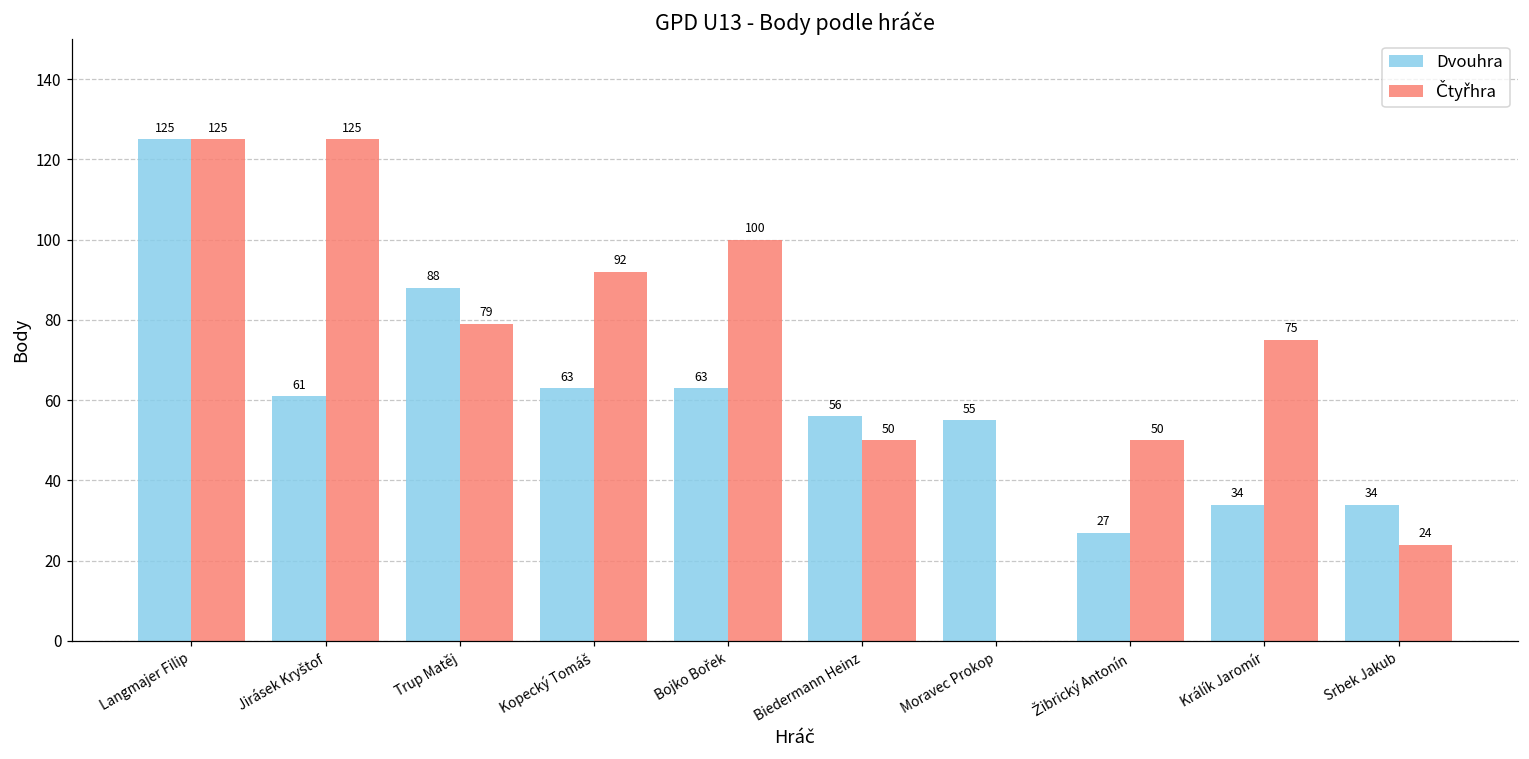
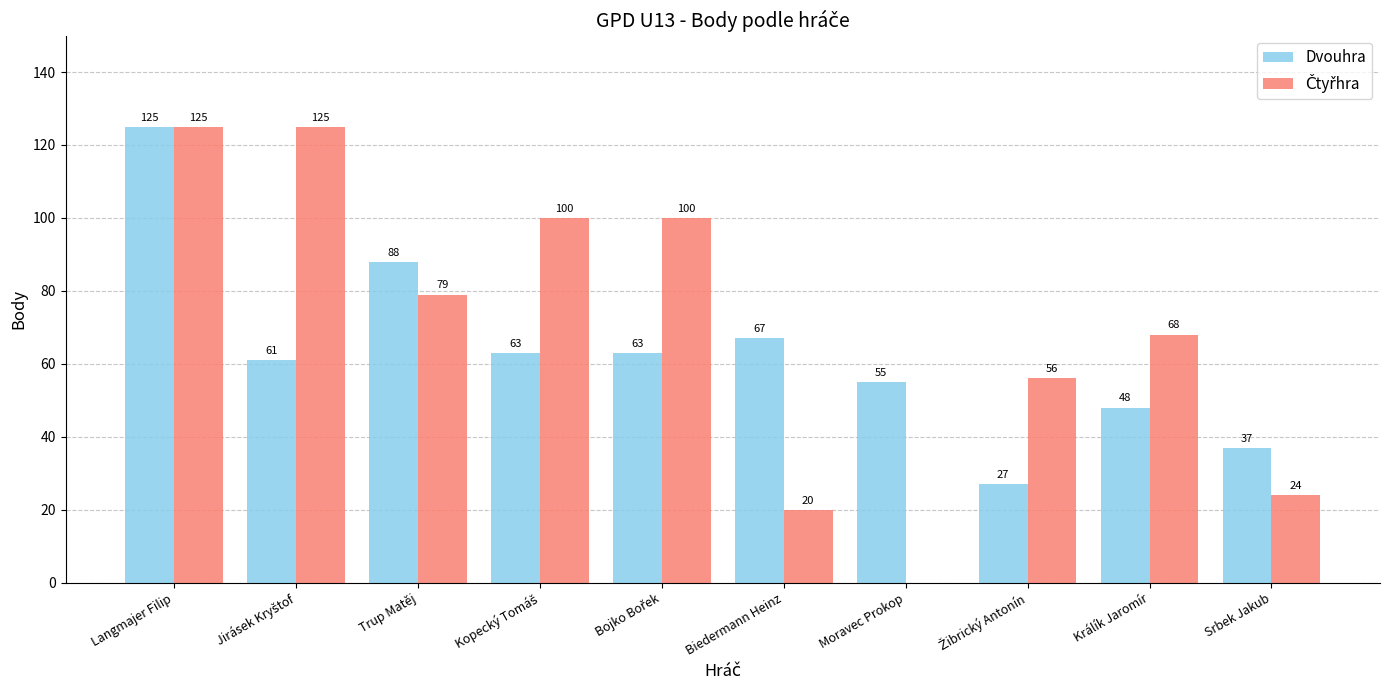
Čtyřhra, Kopecký Tomáš: 92 -> 100
Dvouhra, Biedermann Heinz: 56 -> 67
Čtyřhra, Biedermann Heinz: 50 -> 20
Čtyřhra, Žibrický Antonín: 50 -> 56
Dvouhra, Králík Jaromír: 34 -> 48
Čtyřhra, Králík Jaromír: 75 -> 68
Dvouhra, Srbek Jakub: 34 -> 37
